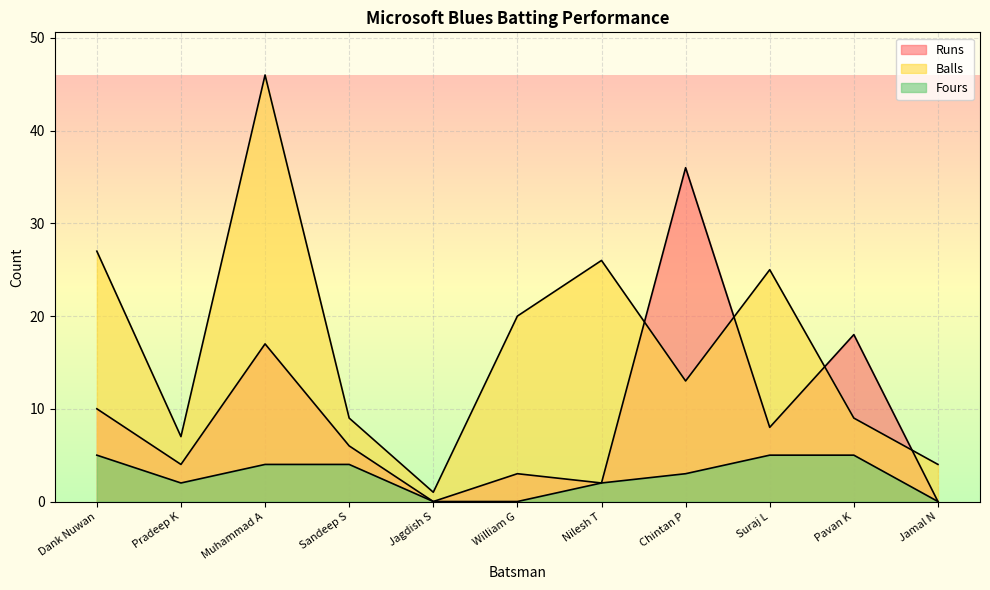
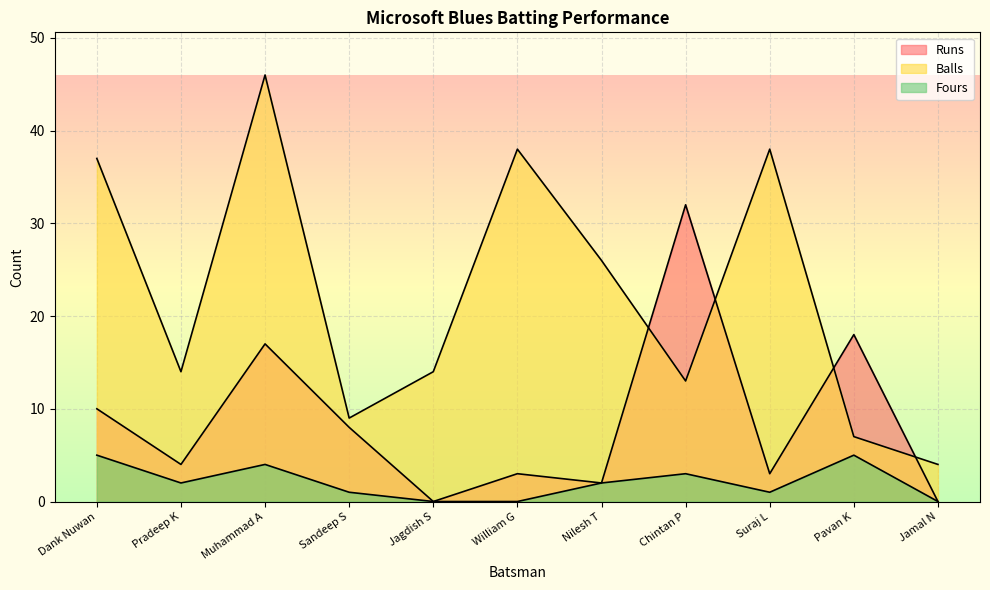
Balls, Dank Nuwan: 27 -> 37
Balls, Pradeep K: 7 -> 14
Runs, Sandeep S: 6 -> 8
Fours, Sandeep S: 4 -> 1
Balls, Jagdish S: 1 -> 14
Balls, William G: 20 -> 38
Runs, Chintan P: 36 -> 32
Runs, Suraj L: 8 -> 3
Balls, Suraj L: 25 -> 38
Fours, Suraj L: 5 -> 1
Balls, Pavan K: 9 -> 7
